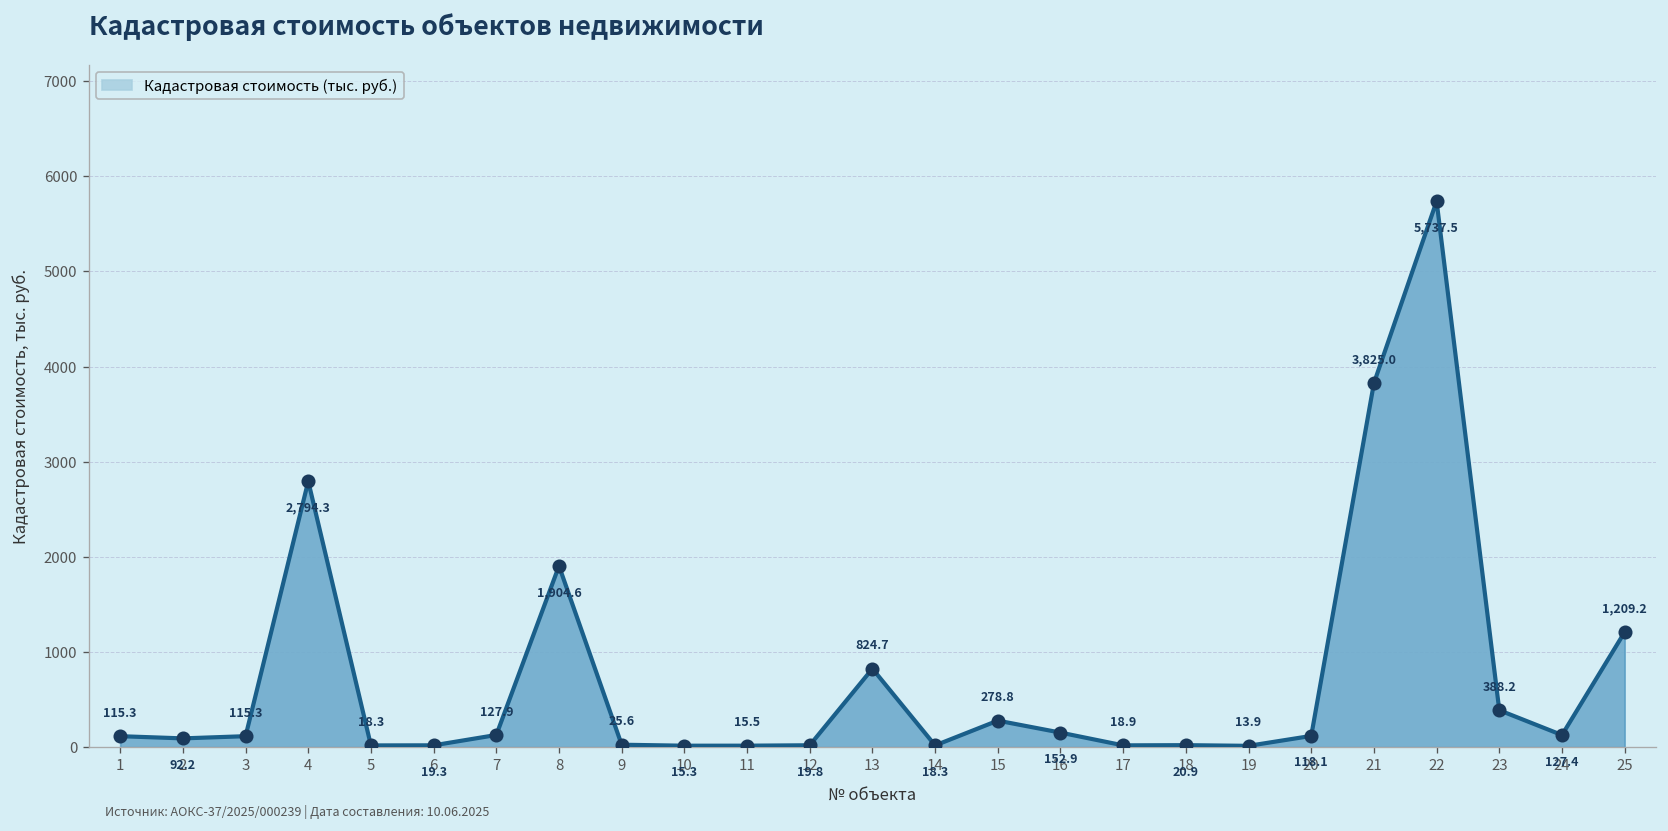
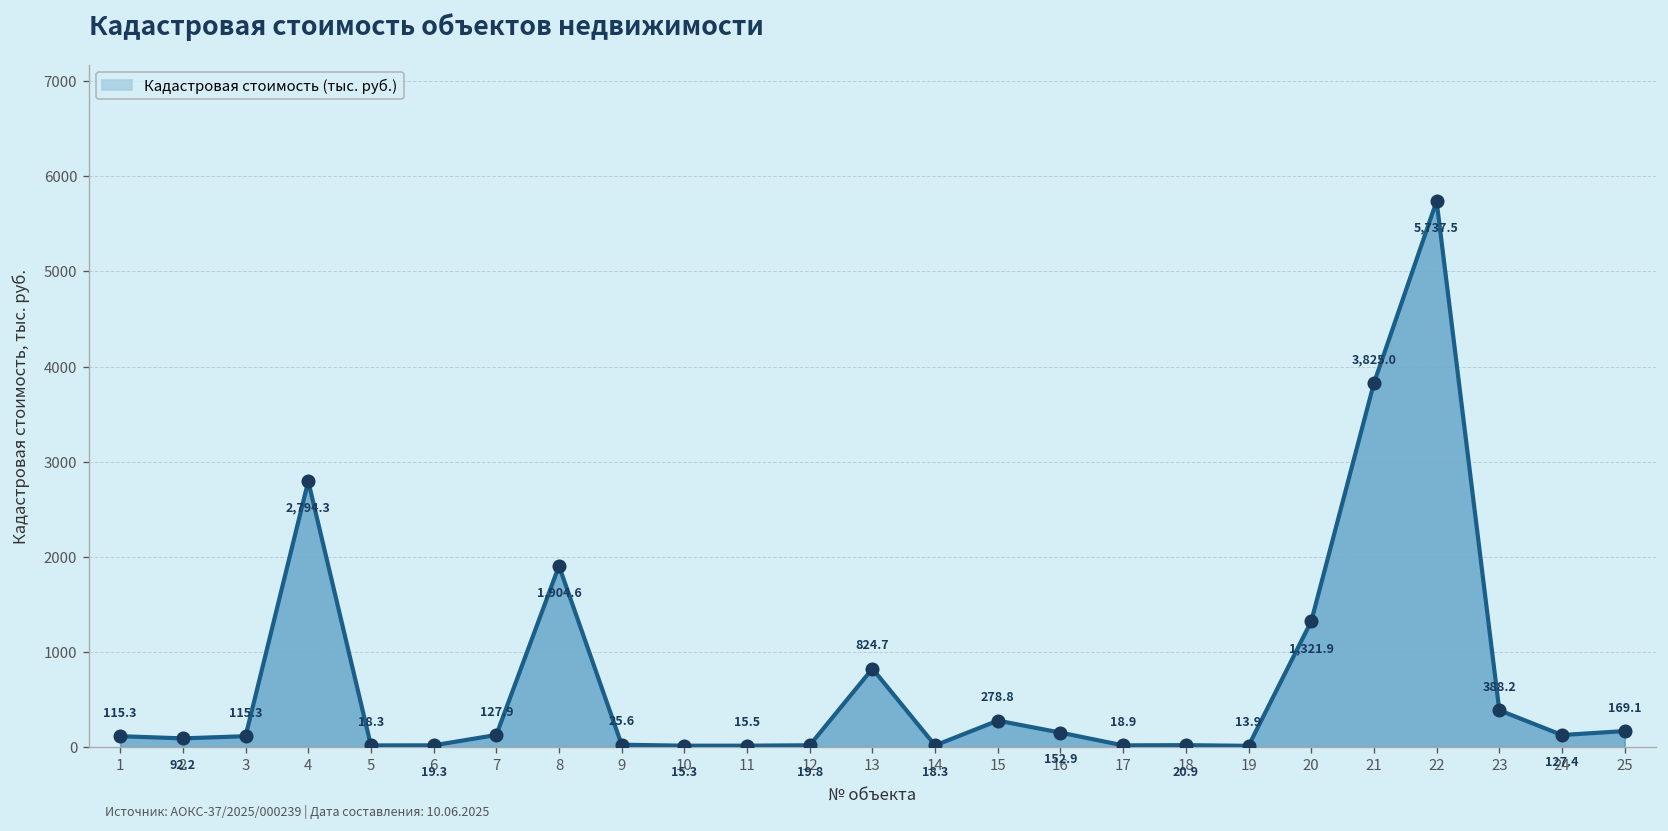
20: 118.1 -> 1,321.9
25: 1,209.2 -> 169.1
